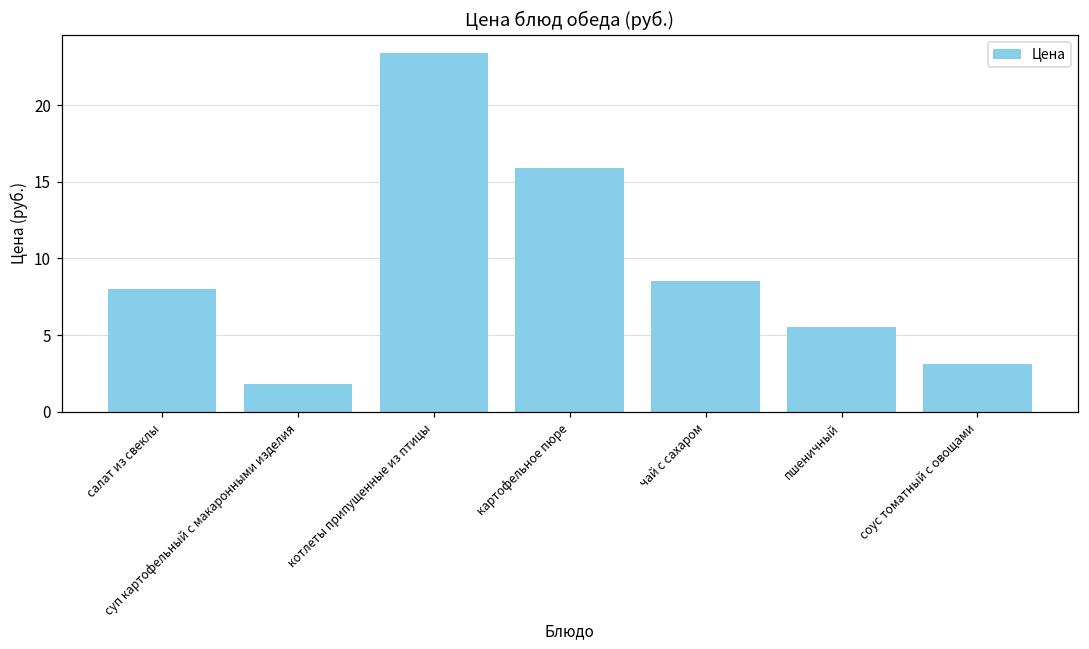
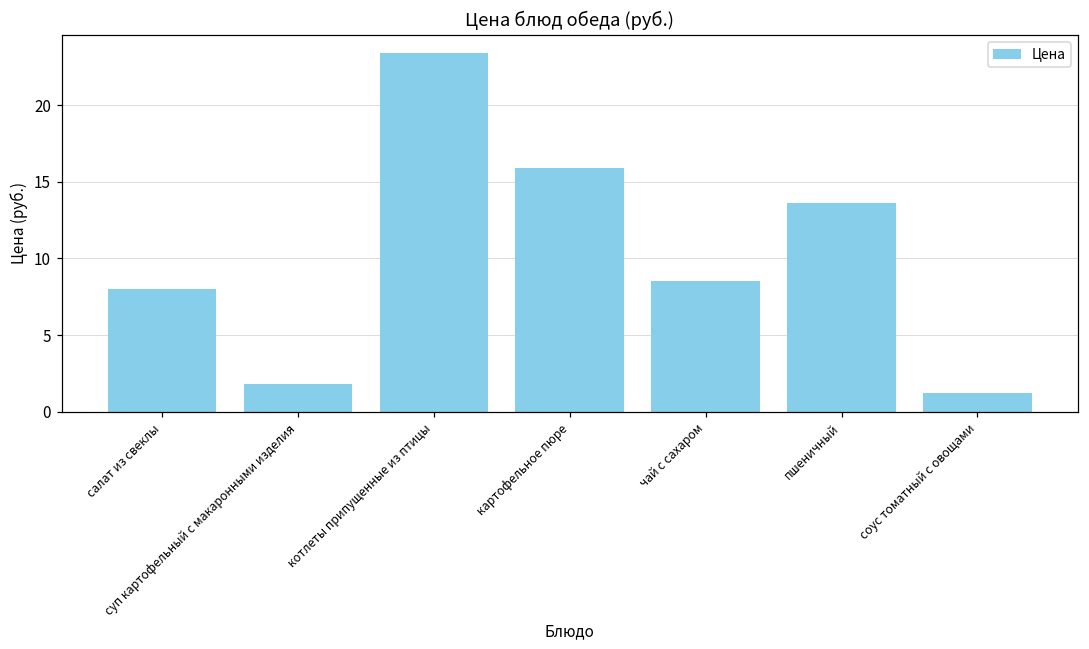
пшеничный: 5.5 -> 13.6
соус томатный с овощами: 3.1 -> 1.2
